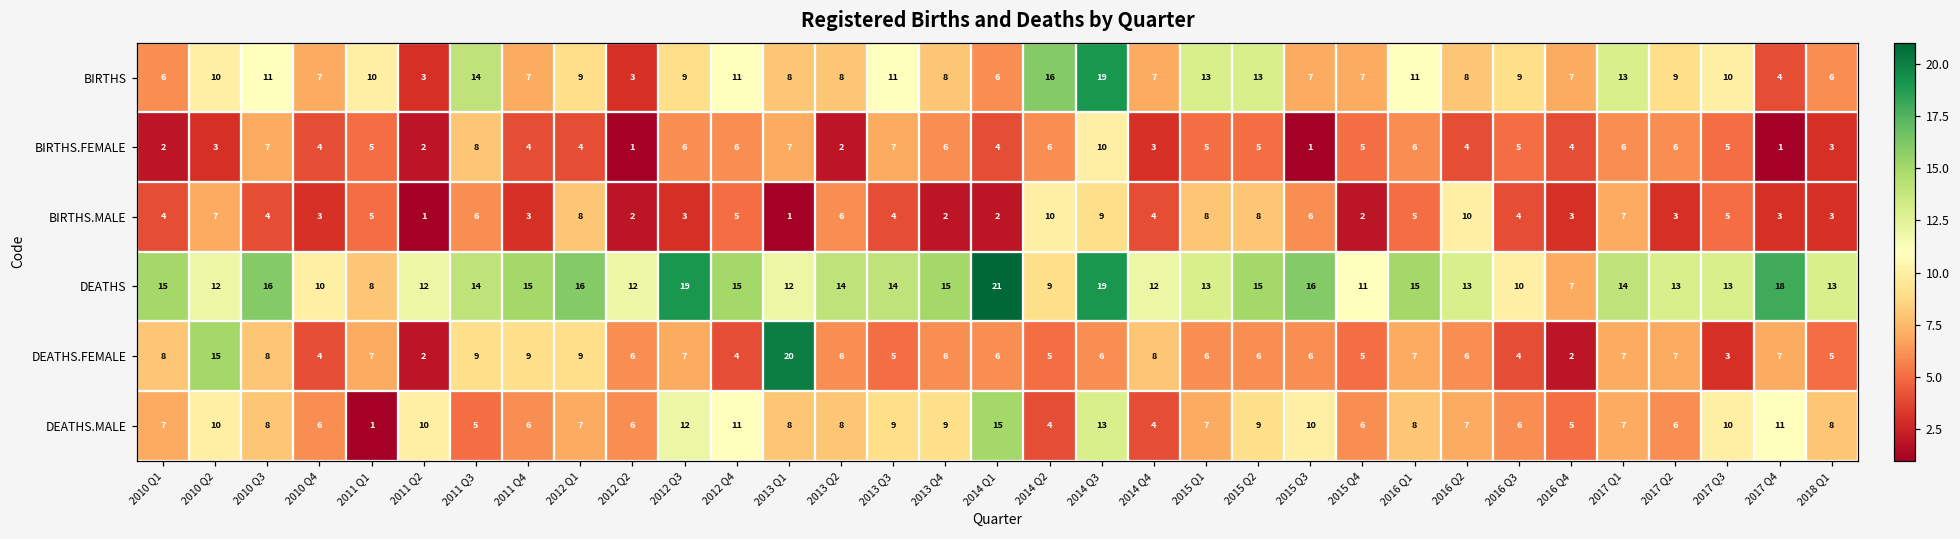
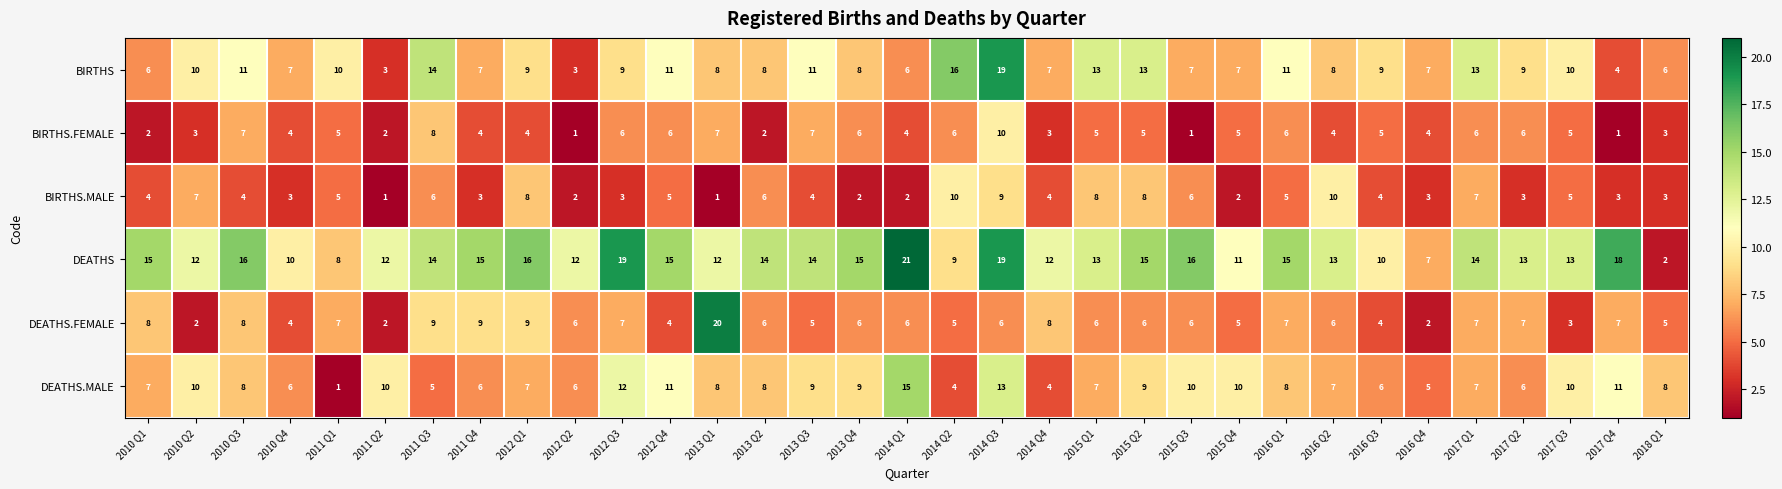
DEATHS, 2018 Q1: 13 -> 2
DEATHS.FEMALE, 2010 Q2: 15 -> 2
DEATHS.MALE, 2015 Q4: 6 -> 10
